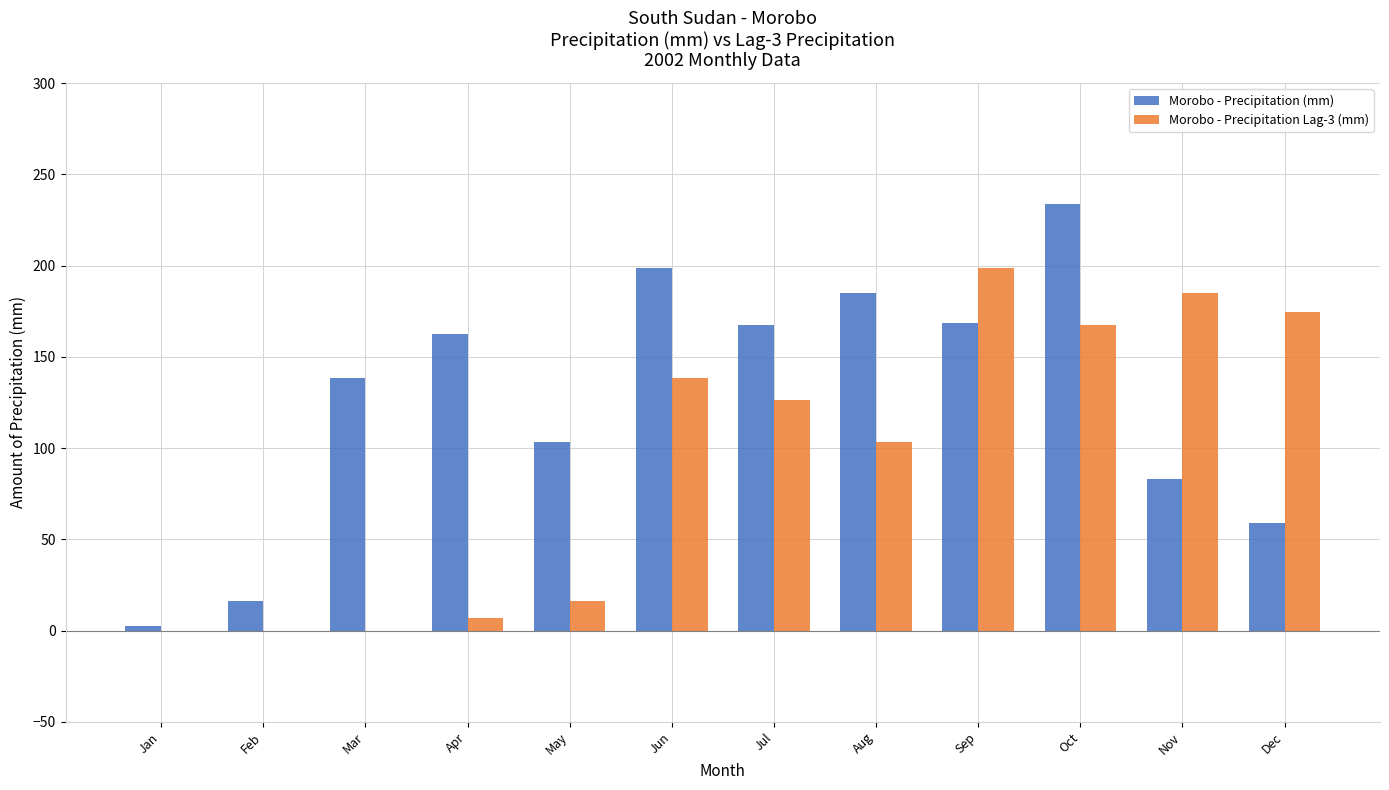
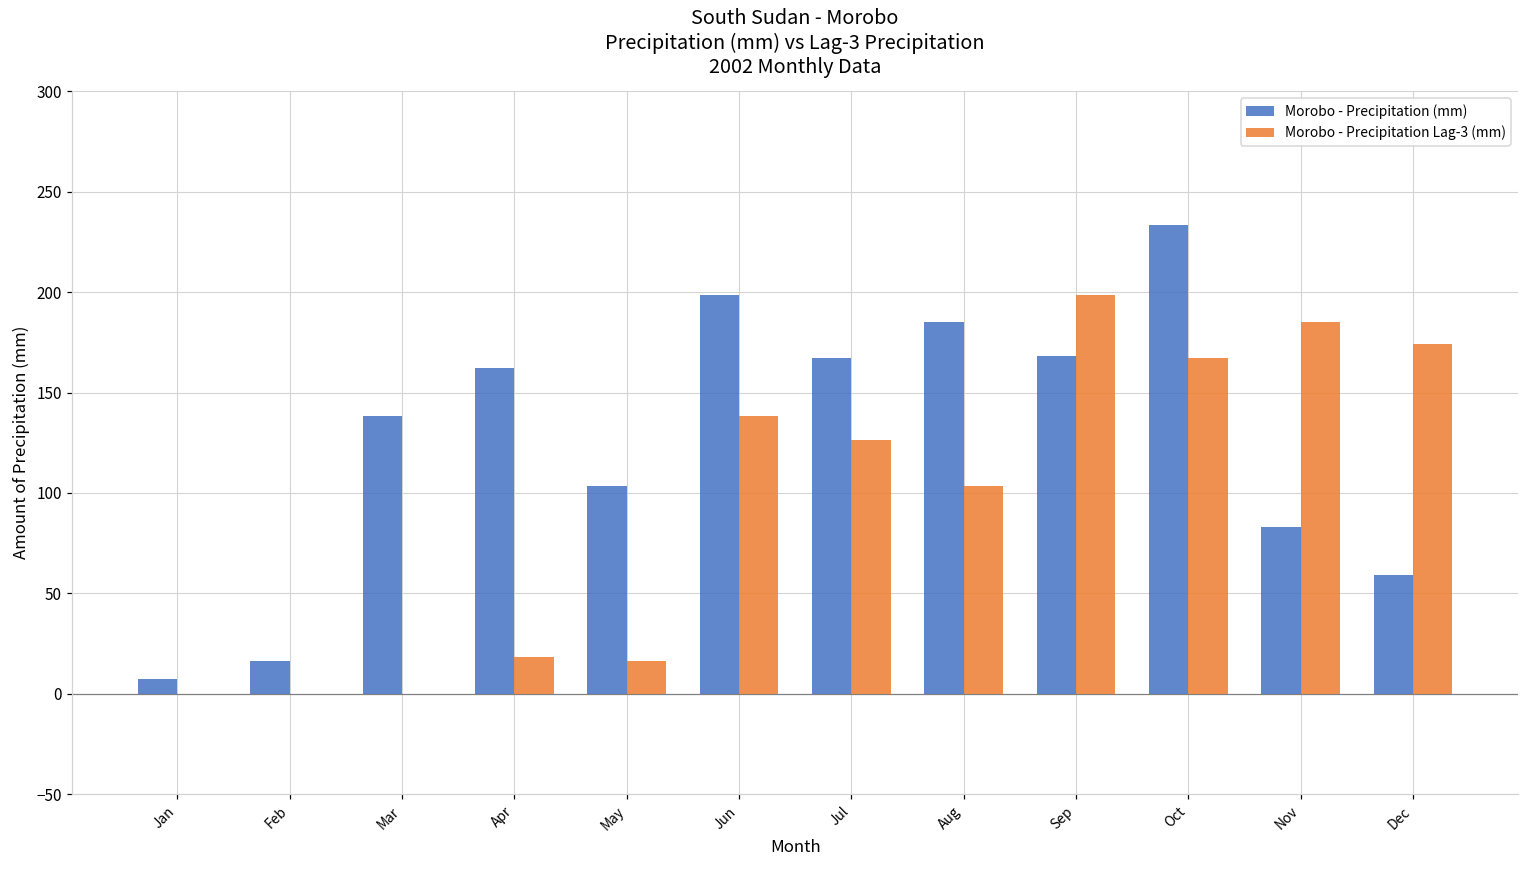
Morobo - Precipitation (mm), Jan: 2 -> 7
Morobo - Precipitation Lag-3 (mm), Apr: 7 -> 18
